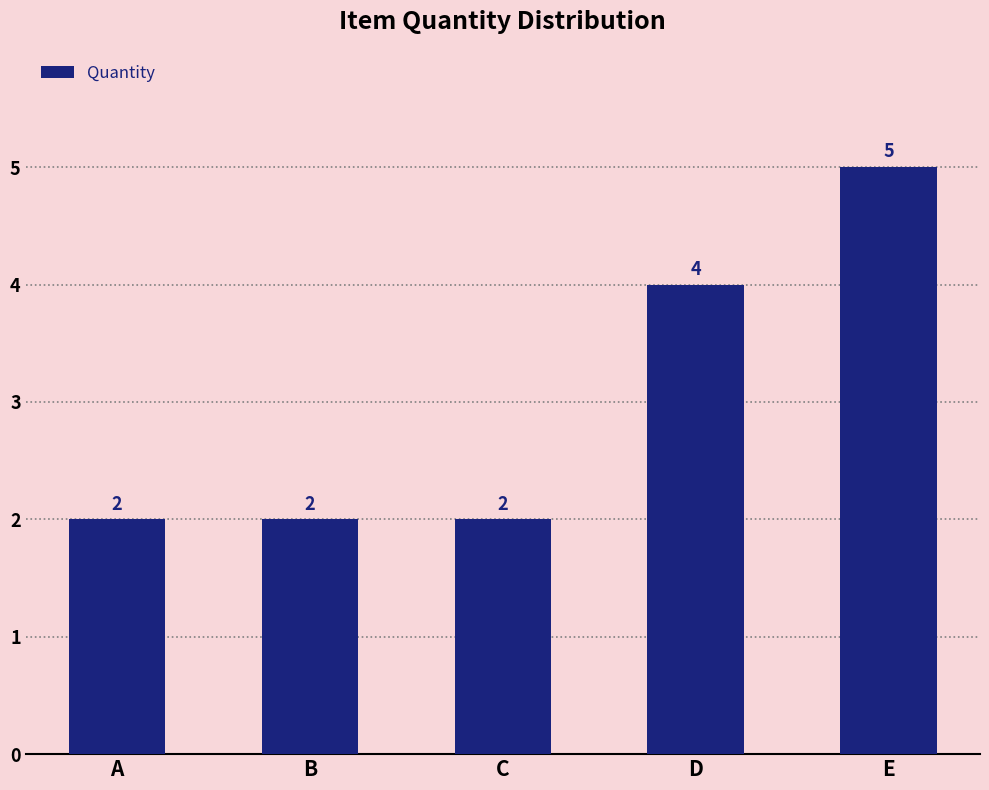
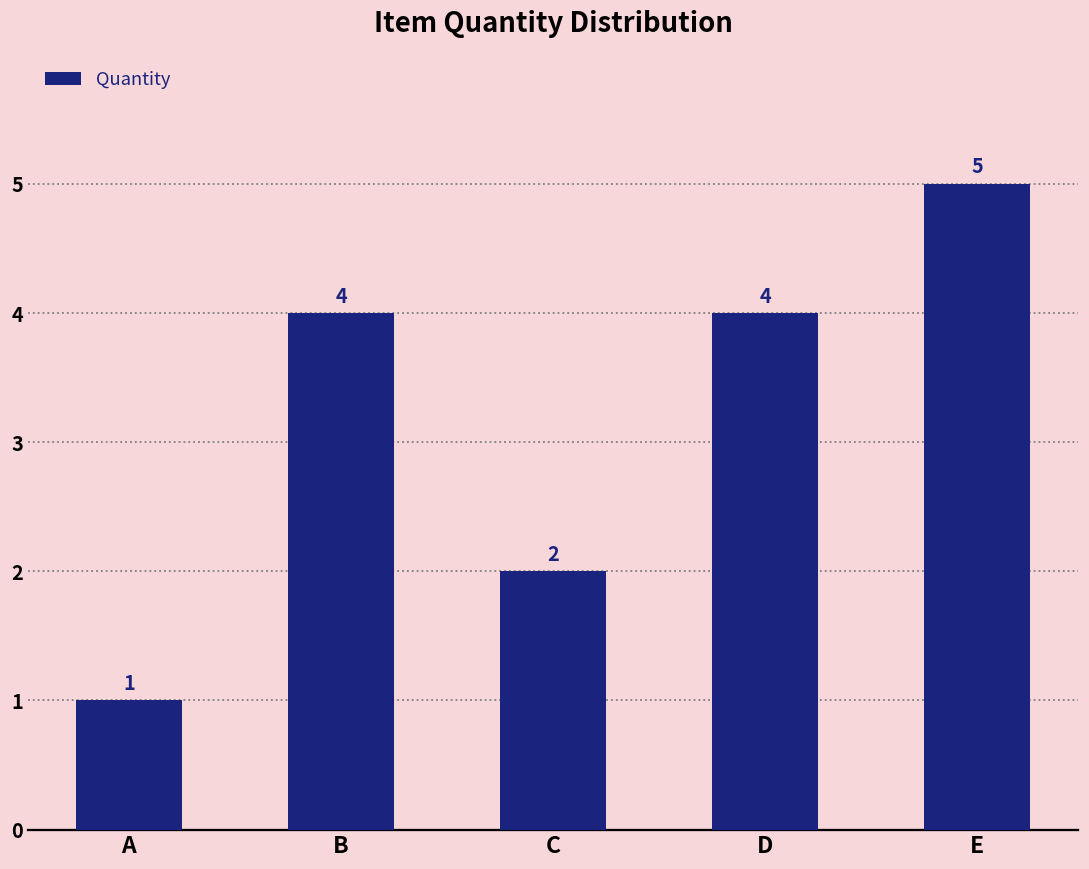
A: 2 -> 1
B: 2 -> 4
